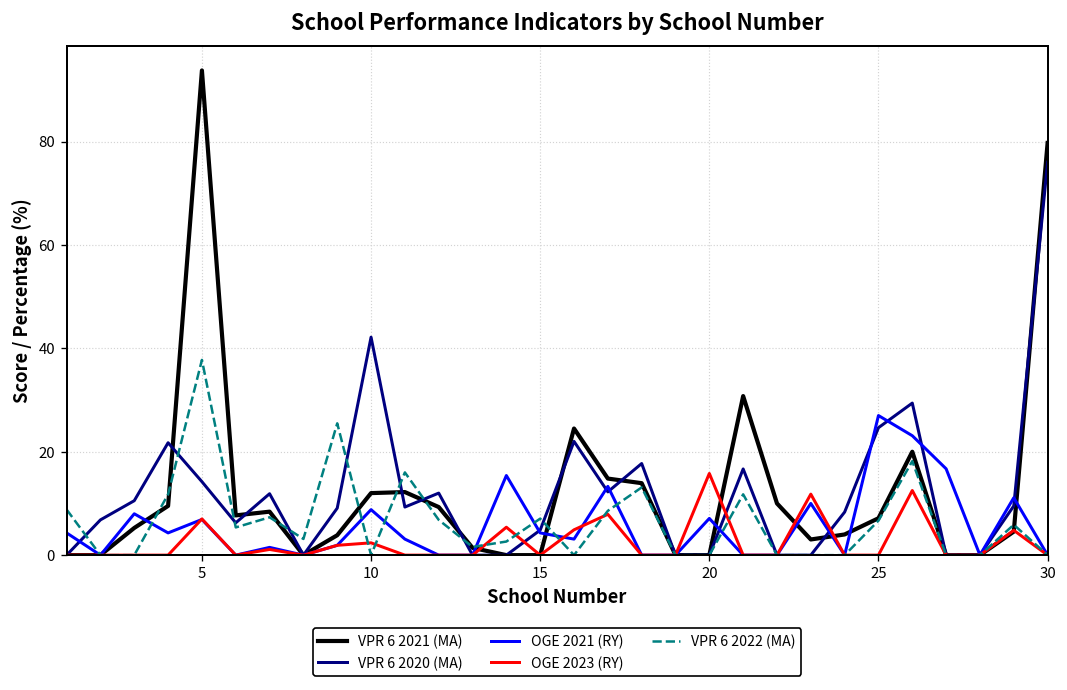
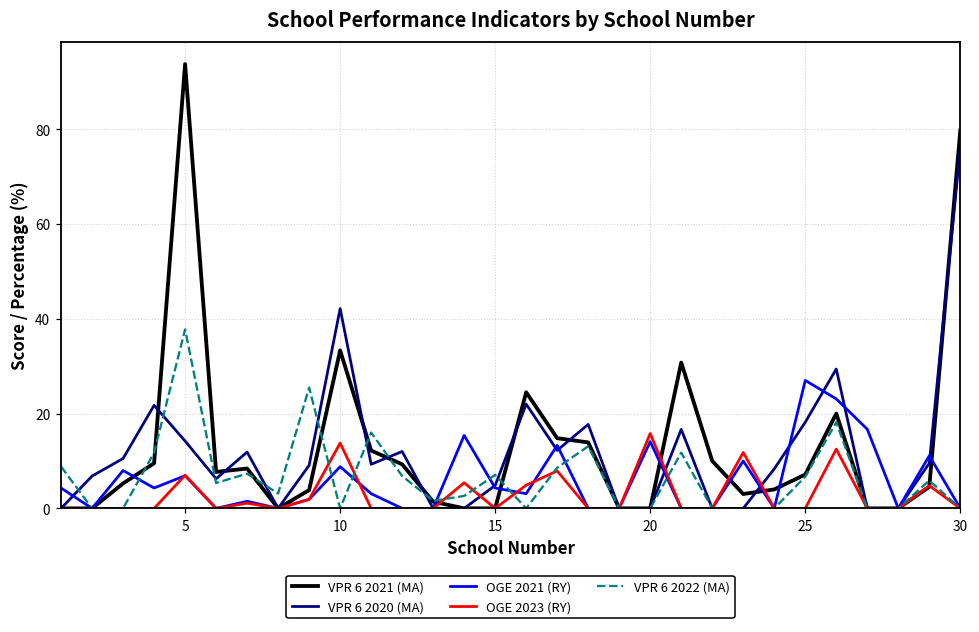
VPR 6 2021 (MA), 10: 12 -> 33
OGE 2023 (RY), 10: 2 -> 14
OGE 2021 (RY), 20: 7 -> 14
VPR 6 2020 (MA), 25: 25 -> 18
